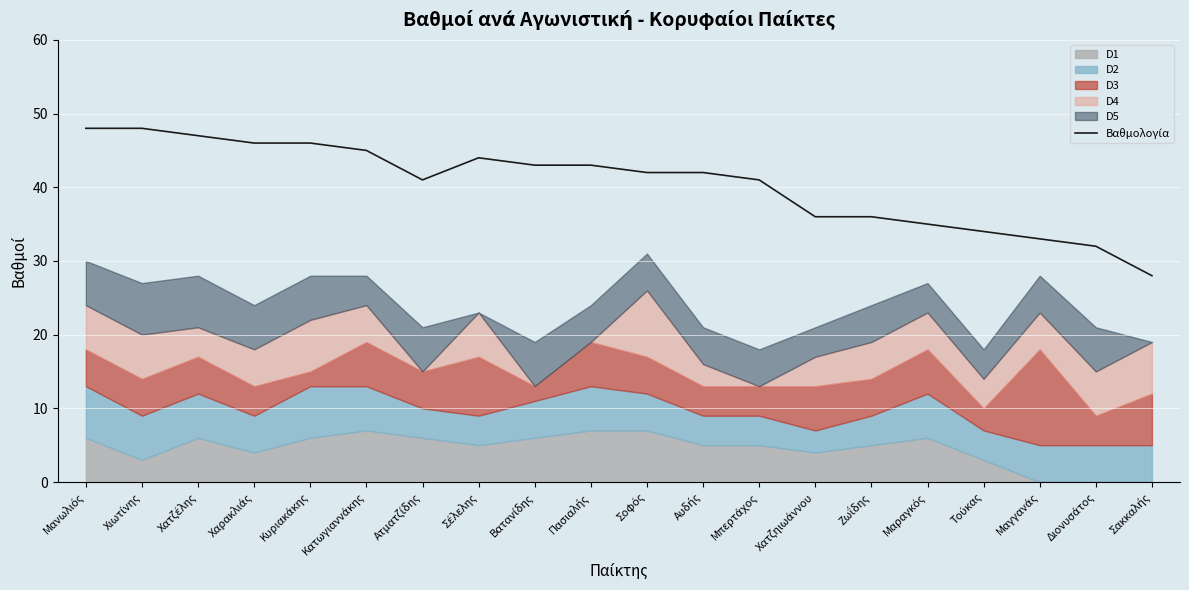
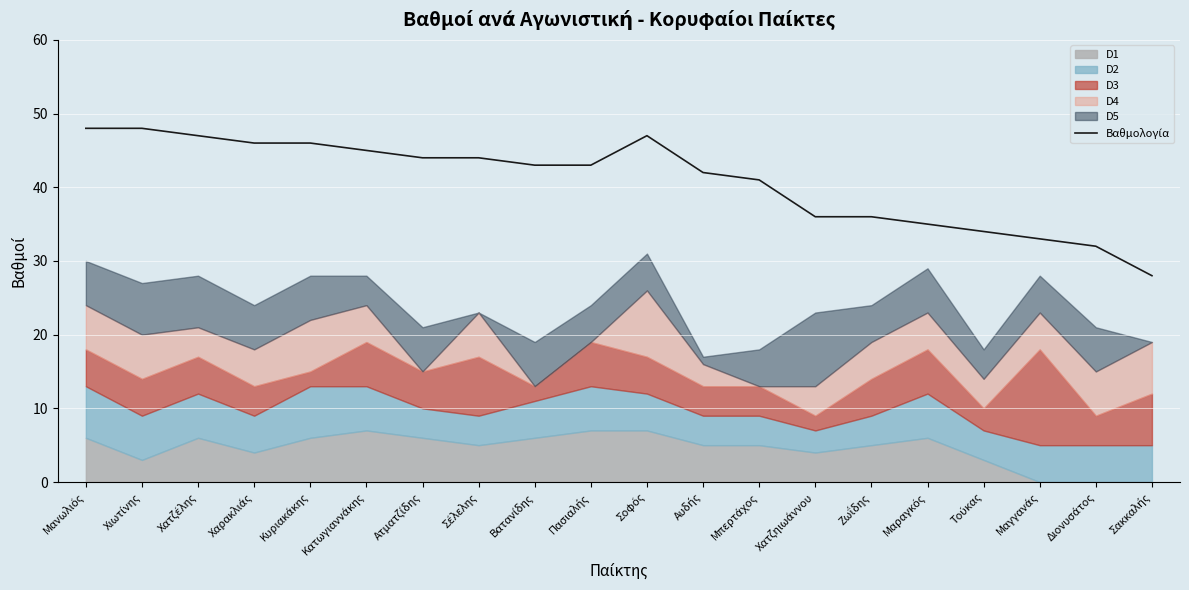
Βαθμολογία, Ατματζίδης: 41 -> 44
Βαθμολογία, Σοφός: 42 -> 47
D5, Αυδής: 5 -> 1
D3, Χατζηιωάννου: 6 -> 2
D5, Χατζηιωάννου: 4 -> 10
D5, Μαραγκός: 4 -> 6
